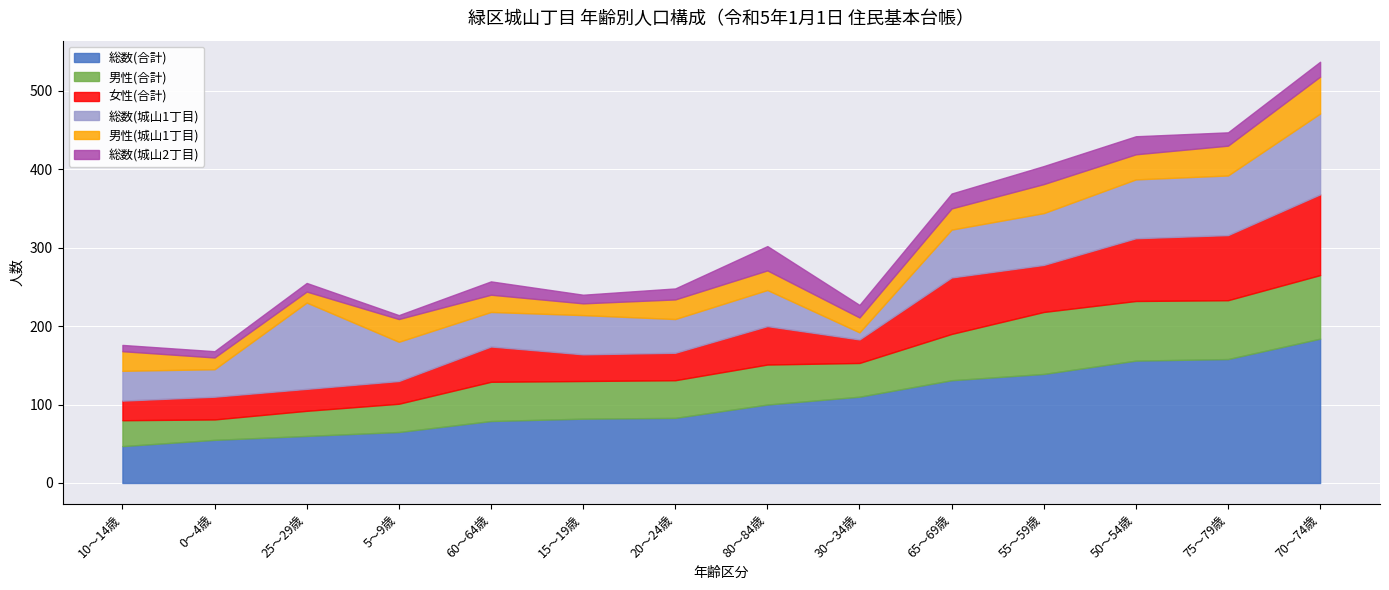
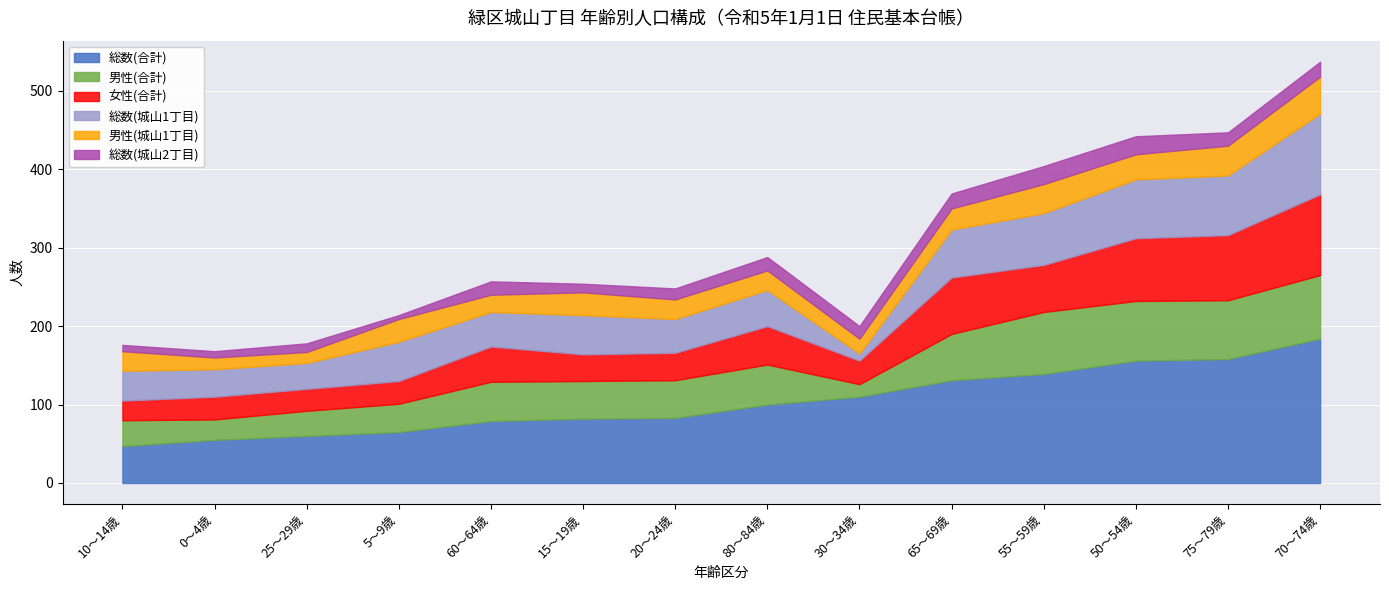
総数(城山1丁目), 25～29歳: 110 -> 30
男性(城山1丁目), 15～19歳: 20 -> 30
総数(城山2丁目), 80～84歳: 30 -> 20
男性(合計), 30～34歳: 40 -> 20
